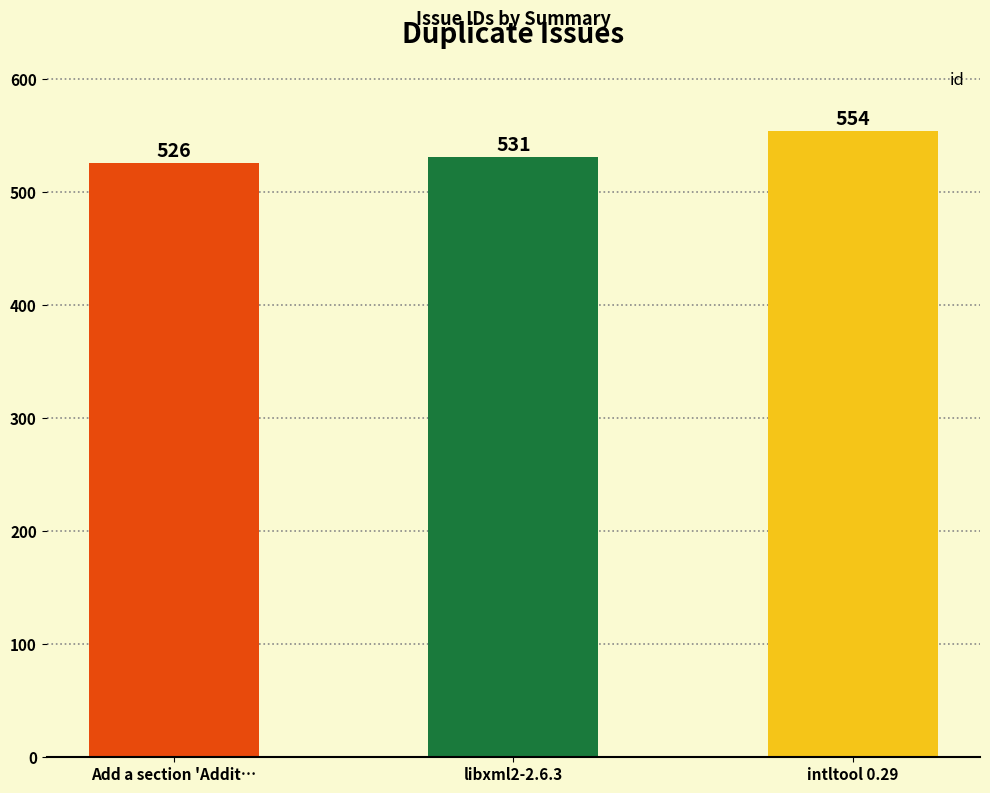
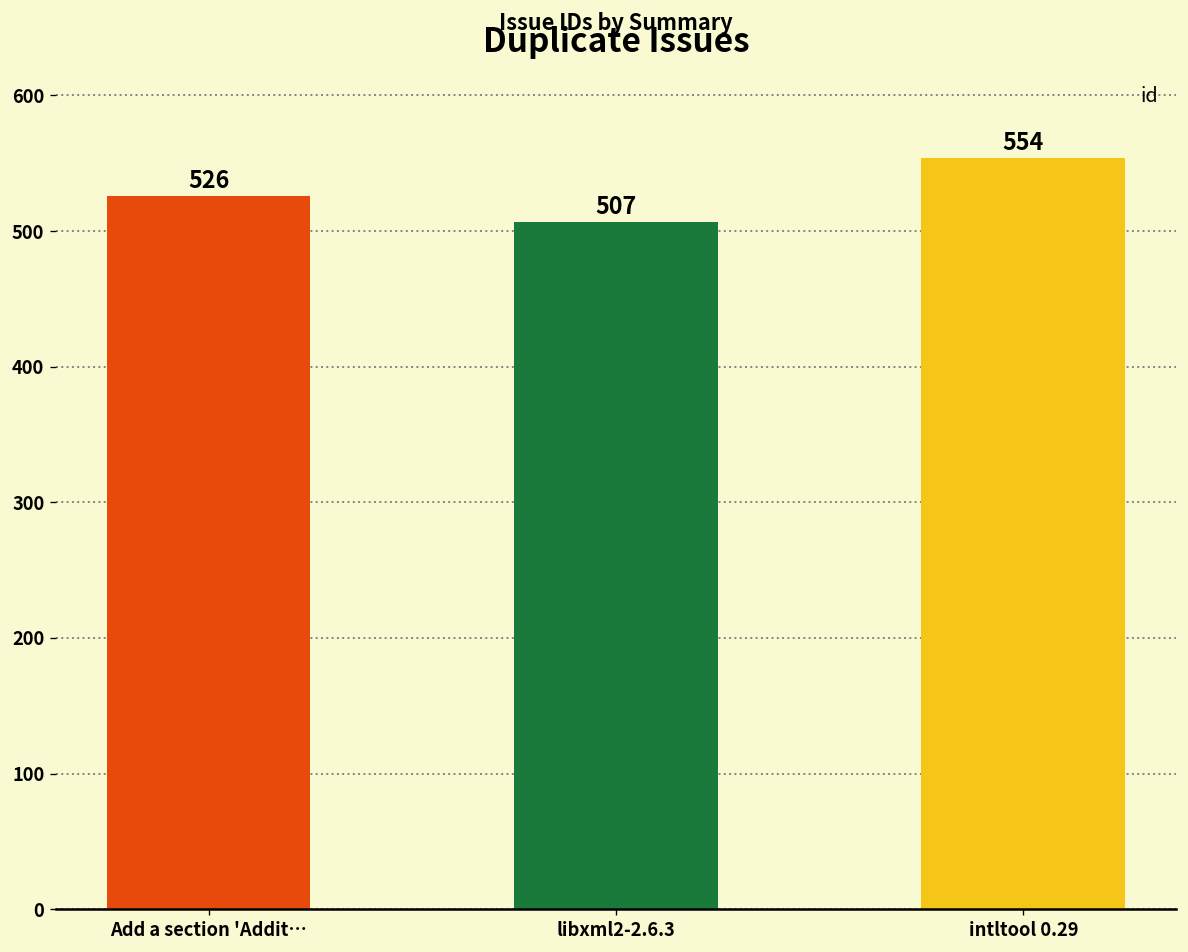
libxml2-2.6.3: 531 -> 507
